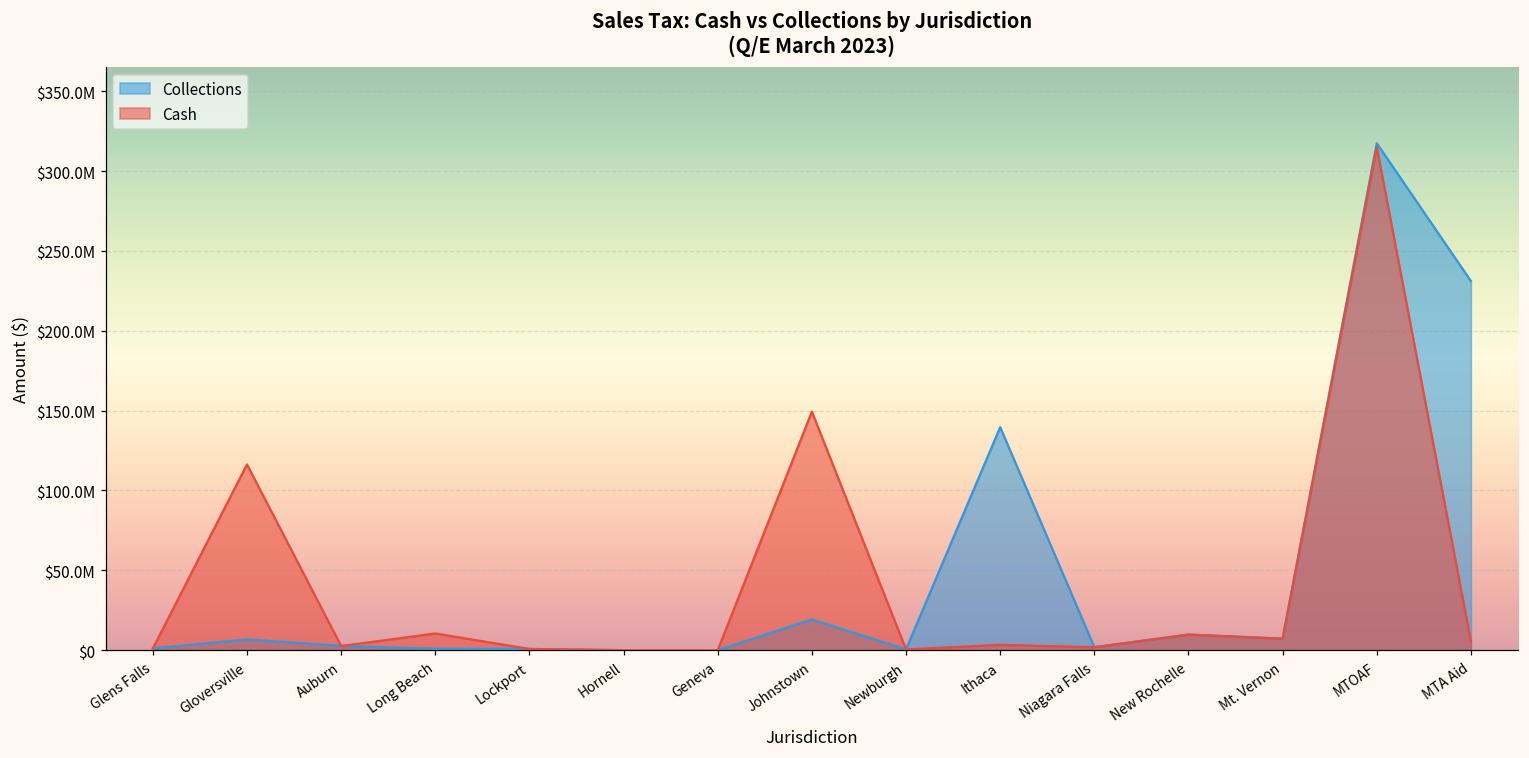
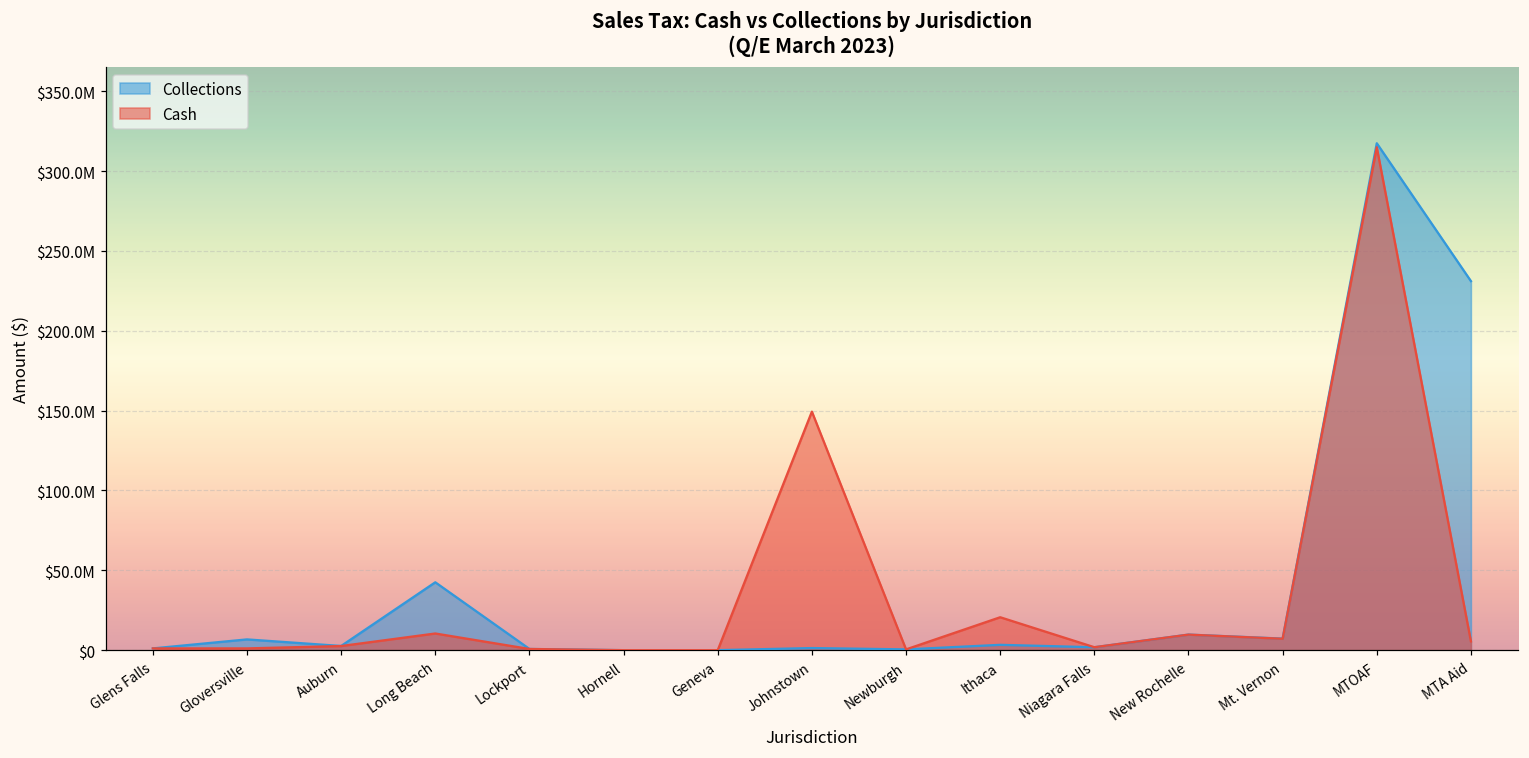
Cash, Gloversville: $116000000 -> $1000000
Collections, Long Beach: $1000000 -> $43000000
Collections, Johnstown: $19000000 -> $1000000
Collections, Ithaca: $140000000 -> $3000000
Cash, Ithaca: $3000000 -> $21000000
